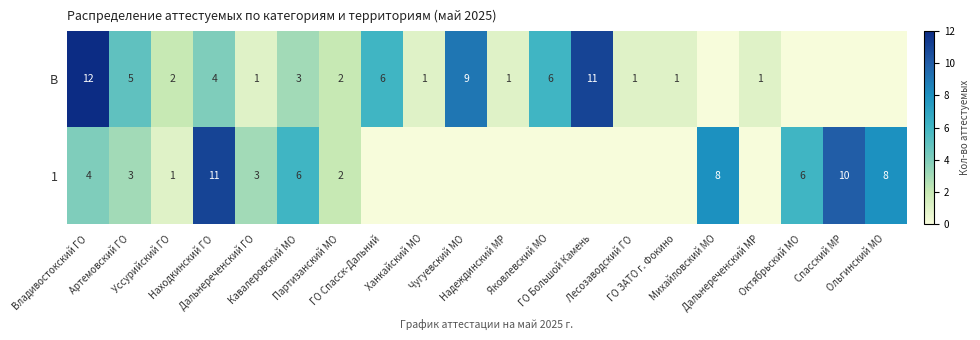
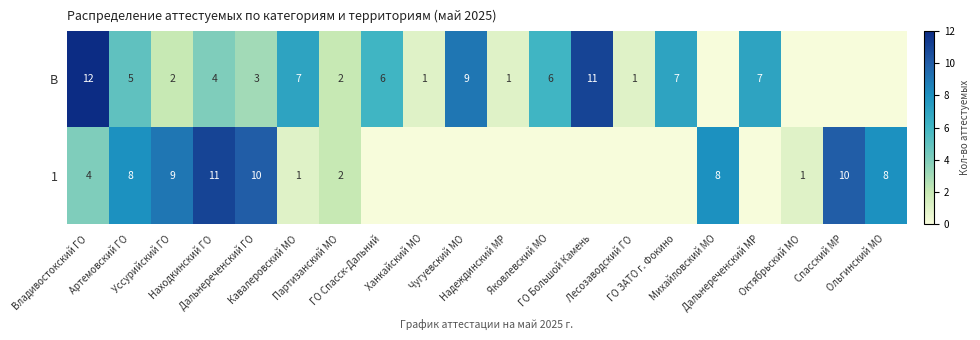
В, Дальнереченский ГО: 1 -> 3
В, Кавалеровский МО: 3 -> 7
В, ГО ЗАТО г. Фокино: 1 -> 7
В, Дальнереченский МР: 1 -> 7
1, Артемовский ГО: 3 -> 8
1, Уссурийский ГО: 1 -> 9
1, Дальнереченский ГО: 3 -> 10
1, Кавалеровский МО: 6 -> 1
1, Октябрьский МО: 6 -> 1
